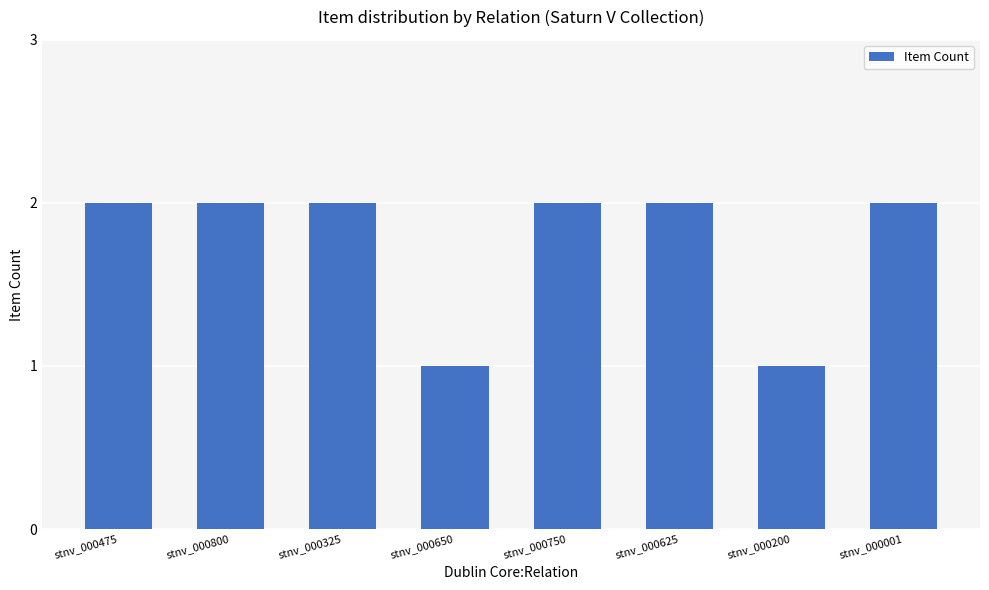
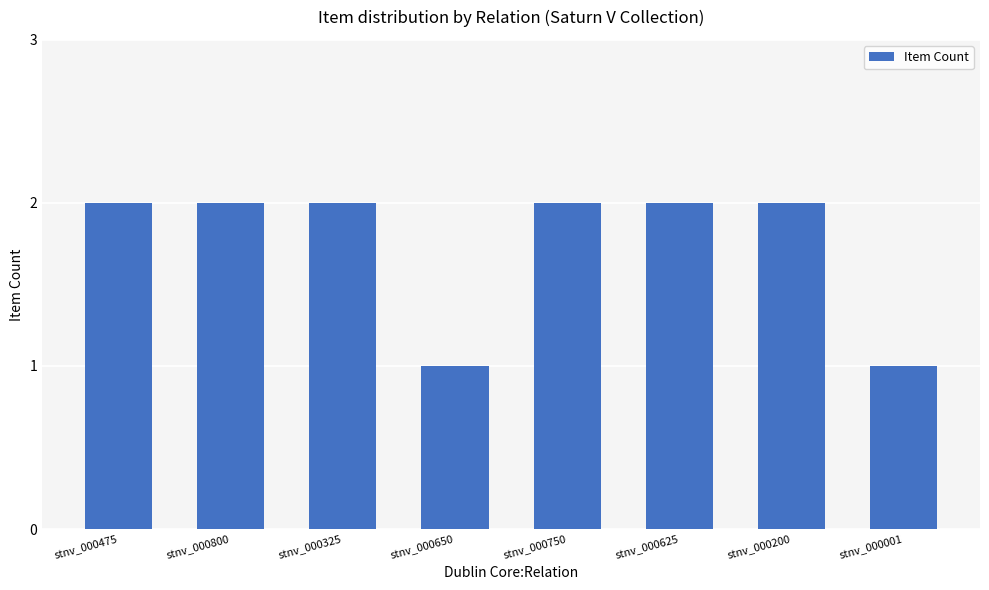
stnv_000200: 1 -> 2
stnv_000001: 2 -> 1
